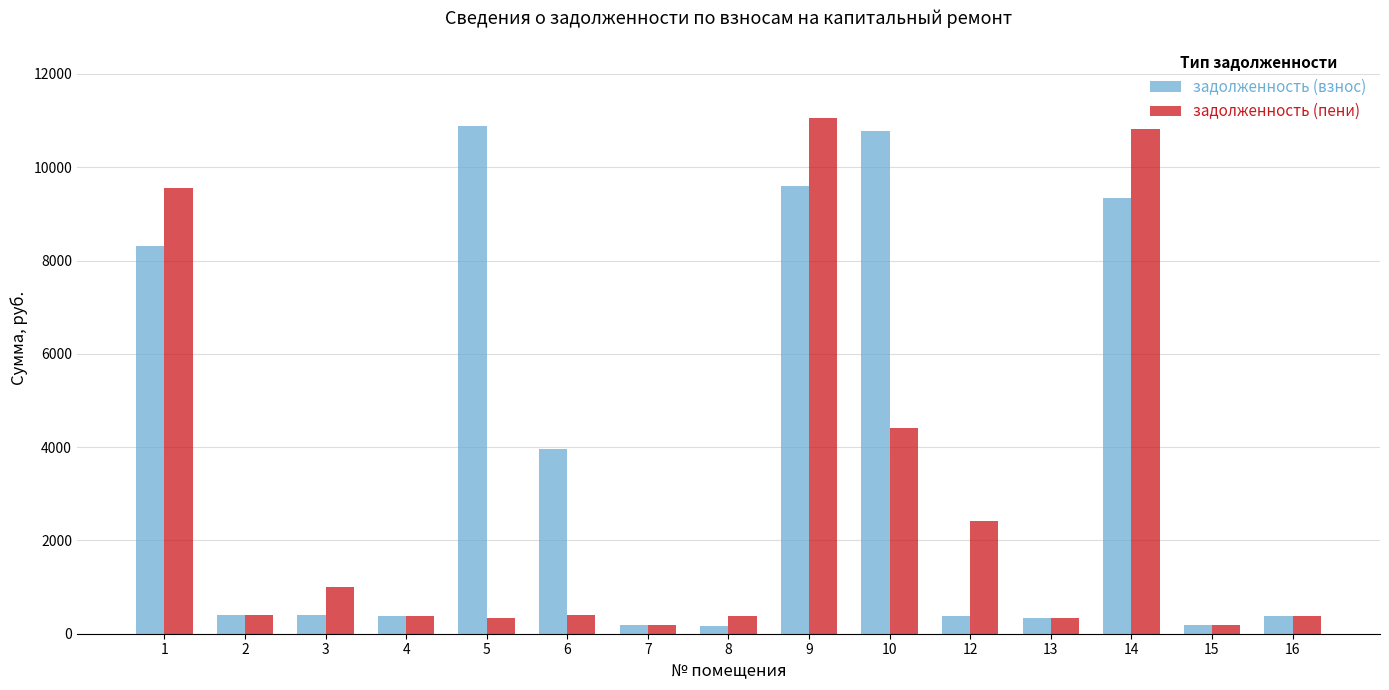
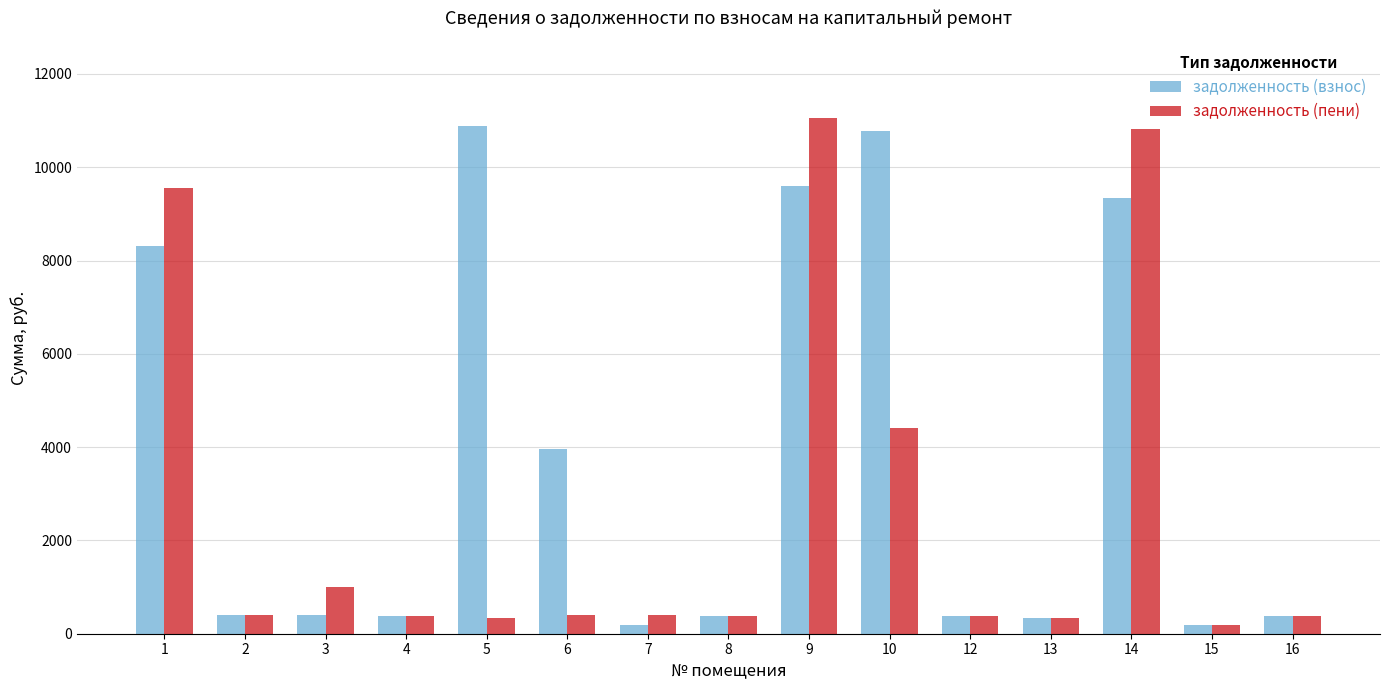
задолженность (пени), 7: 200 -> 400
задолженность (взнос), 8: 200 -> 400
задолженность (пени), 12: 2400 -> 400
